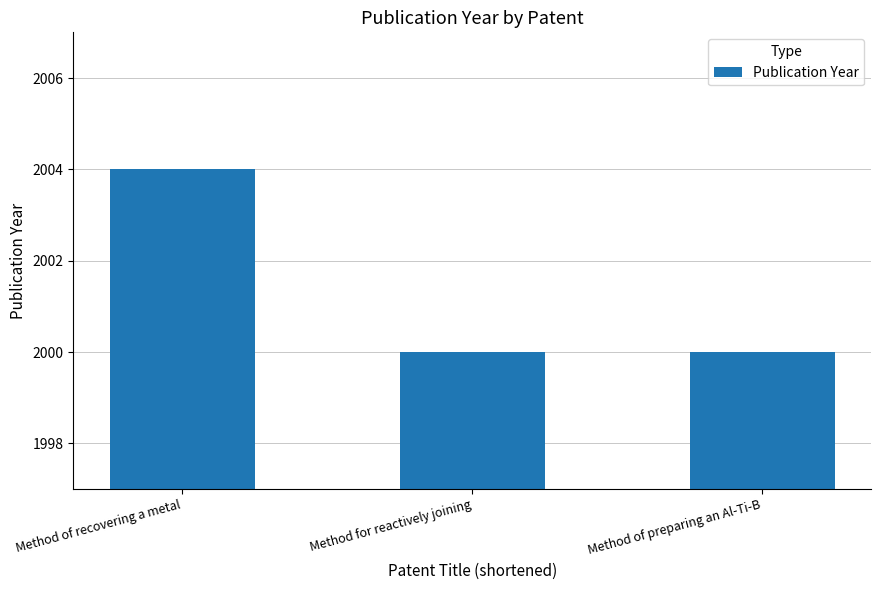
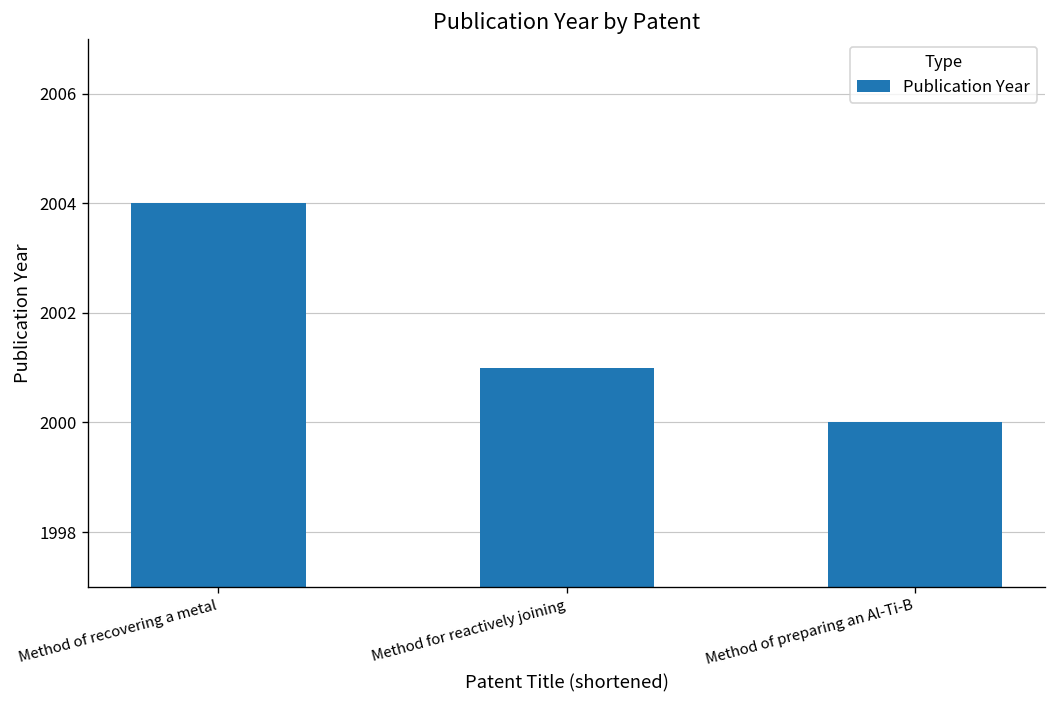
Method for reactively joining: 2000 -> 2001
